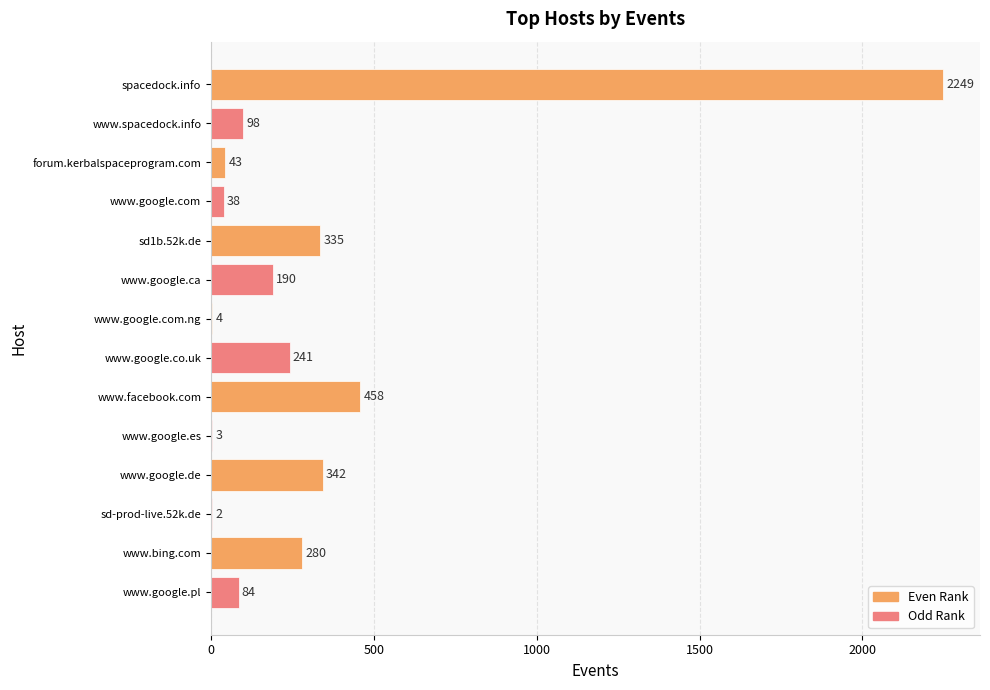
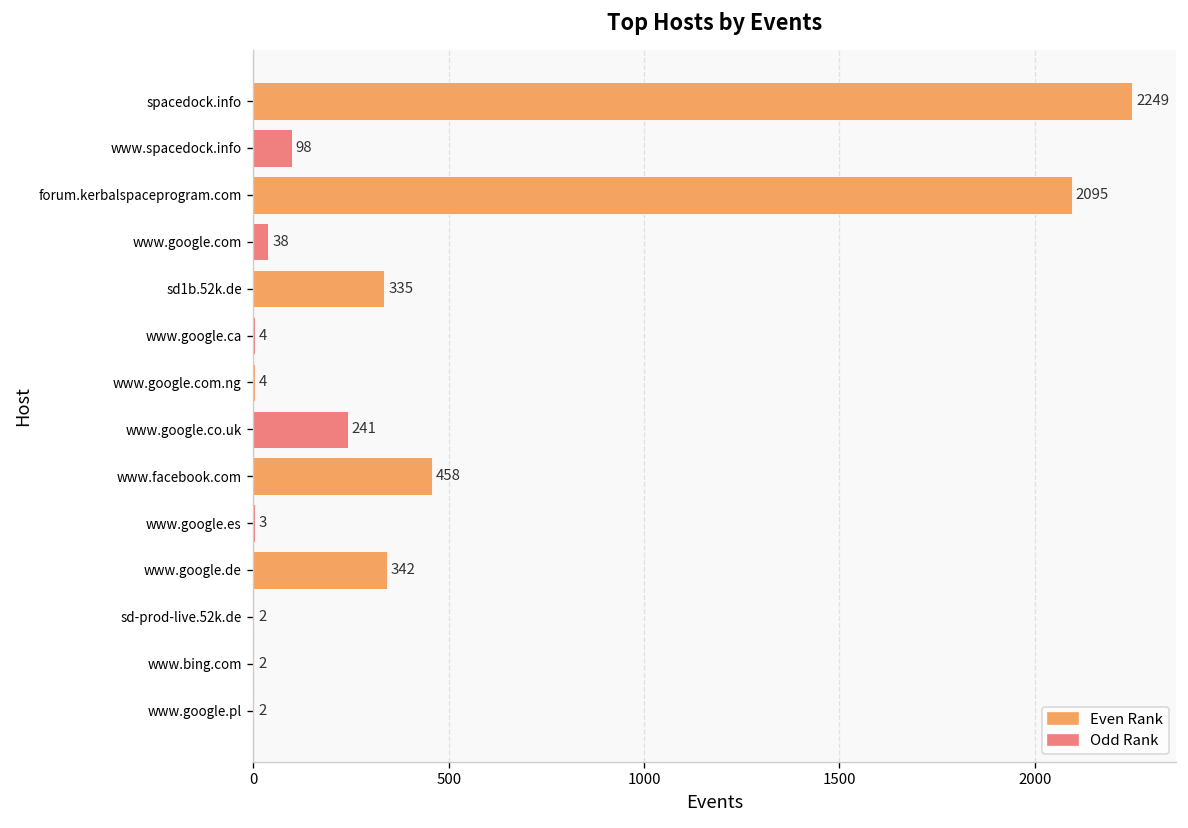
forum.kerbalspaceprogram.com: 43 -> 2095
www.google.ca: 190 -> 4
www.bing.com: 280 -> 2
www.google.pl: 84 -> 2
